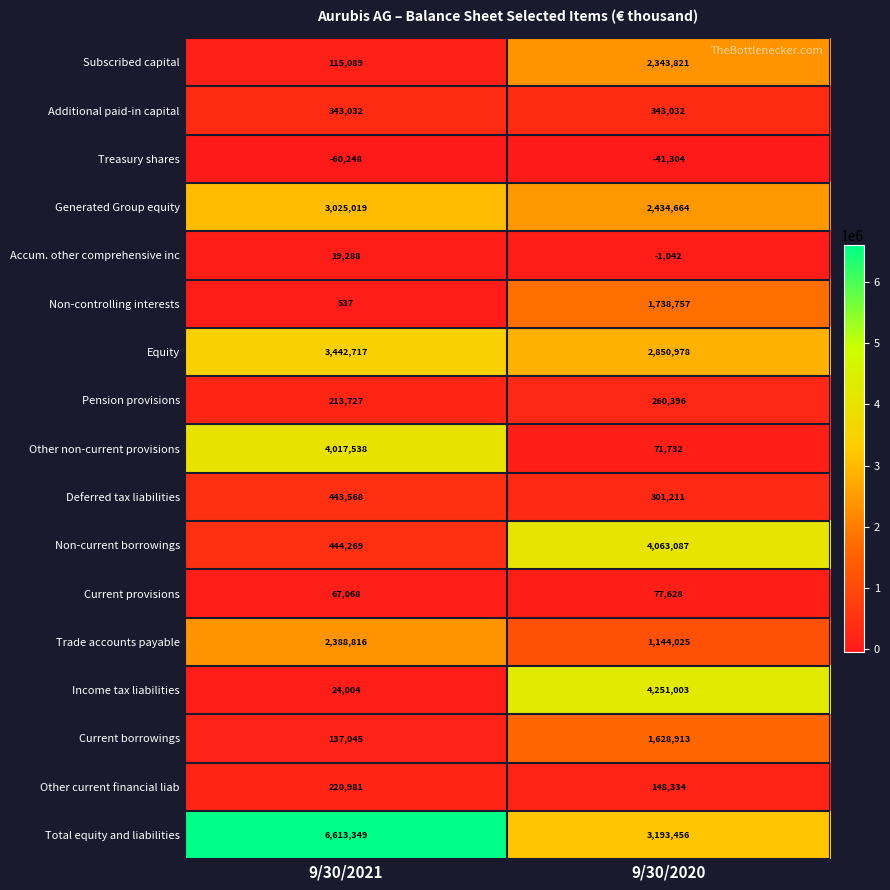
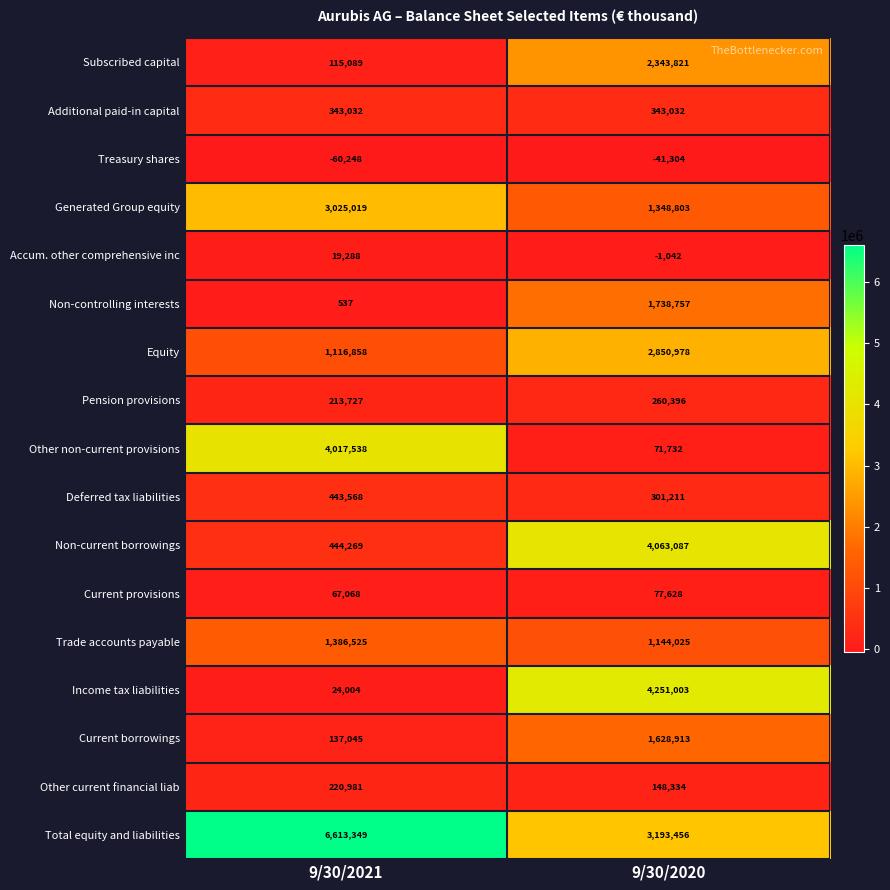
Generated Group equity, 9/30/2020: 2,434,664 -> 1,348,803
Equity, 9/30/2021: 3,442,717 -> 1,116,858
Trade accounts payable, 9/30/2021: 2,388,816 -> 1,386,525
